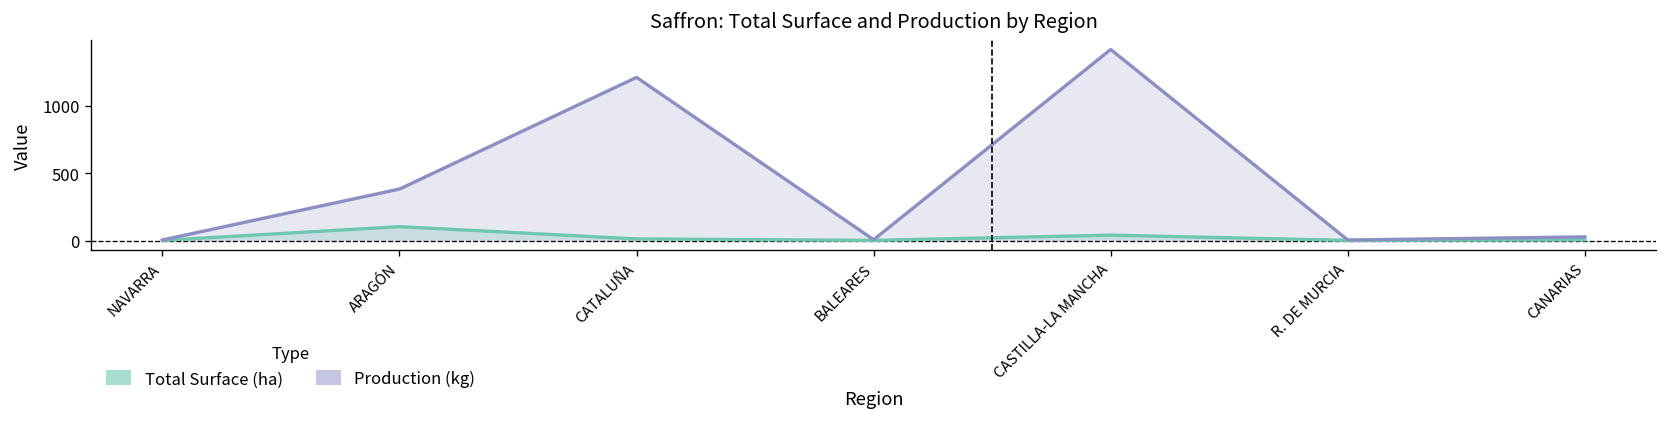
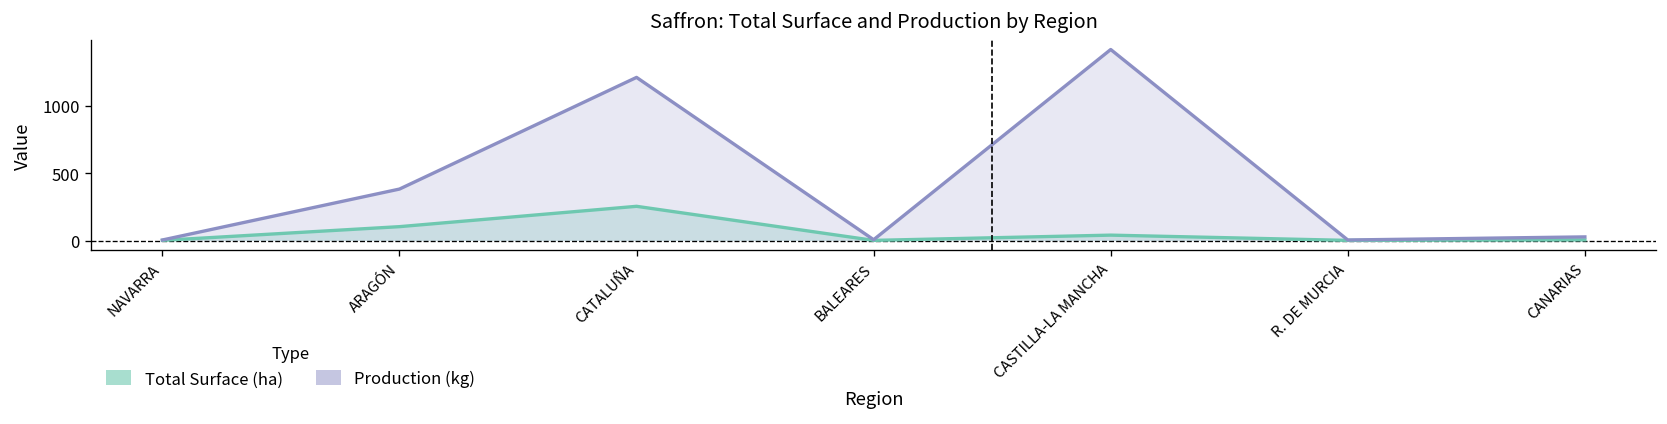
Total Surface (ha), CATALUÑA: 10 -> 250
